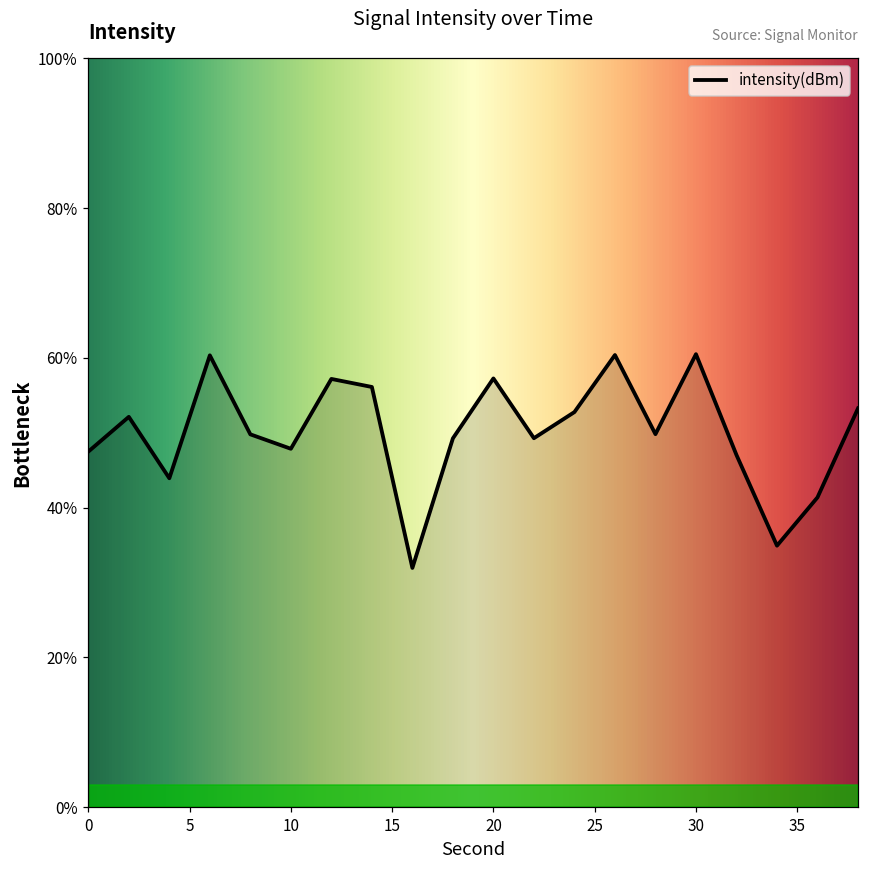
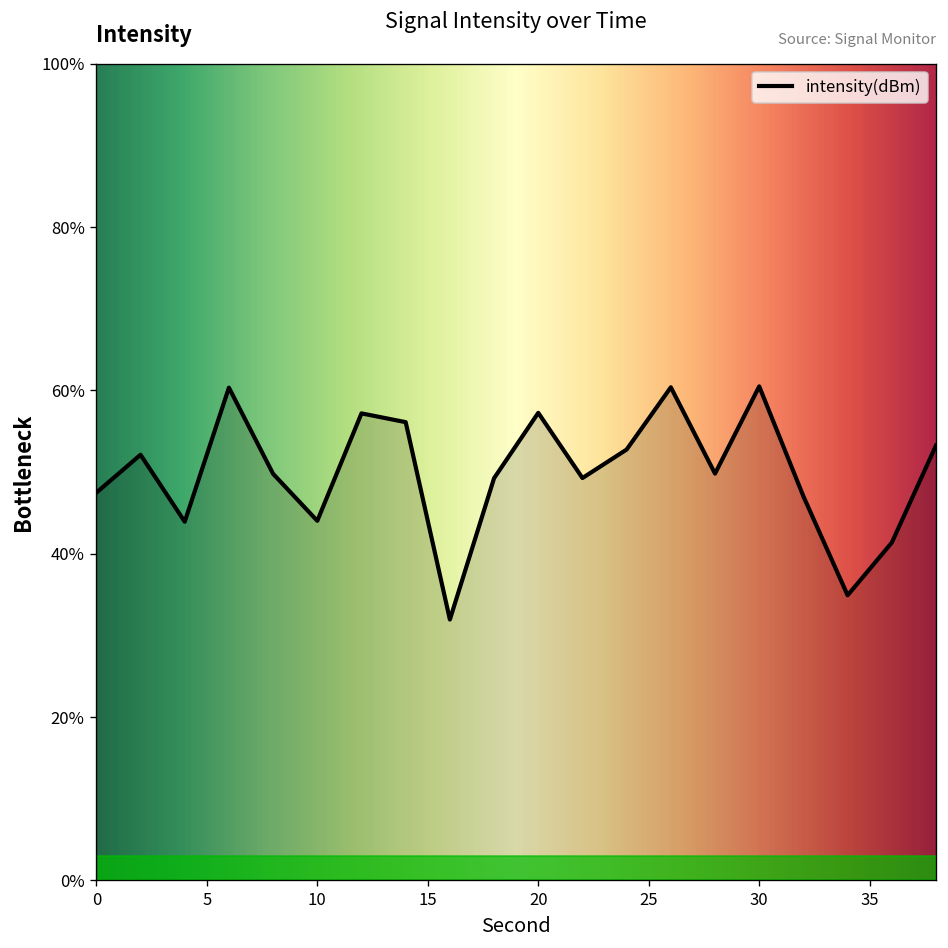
intensity(dBm), 10: 48% -> 44%
